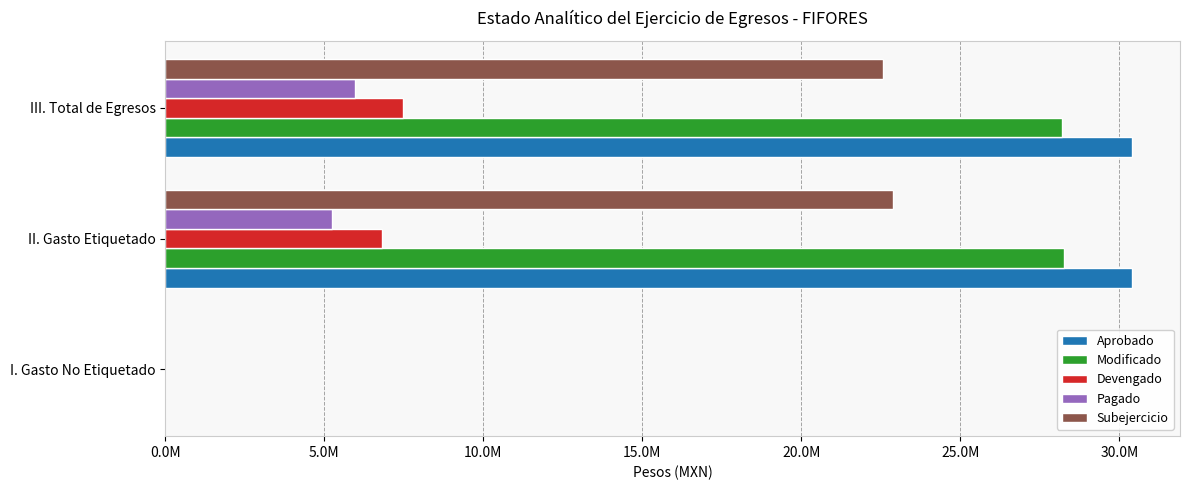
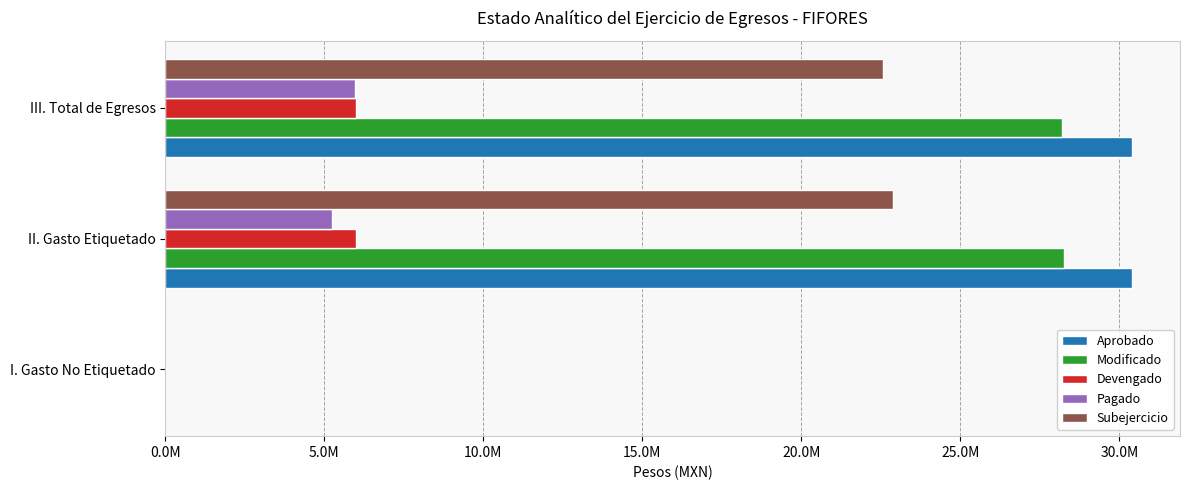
Devengado, III. Total de Egresos: 7500000 -> 6000000
Devengado, II. Gasto Etiquetado: 6800000 -> 6000000
